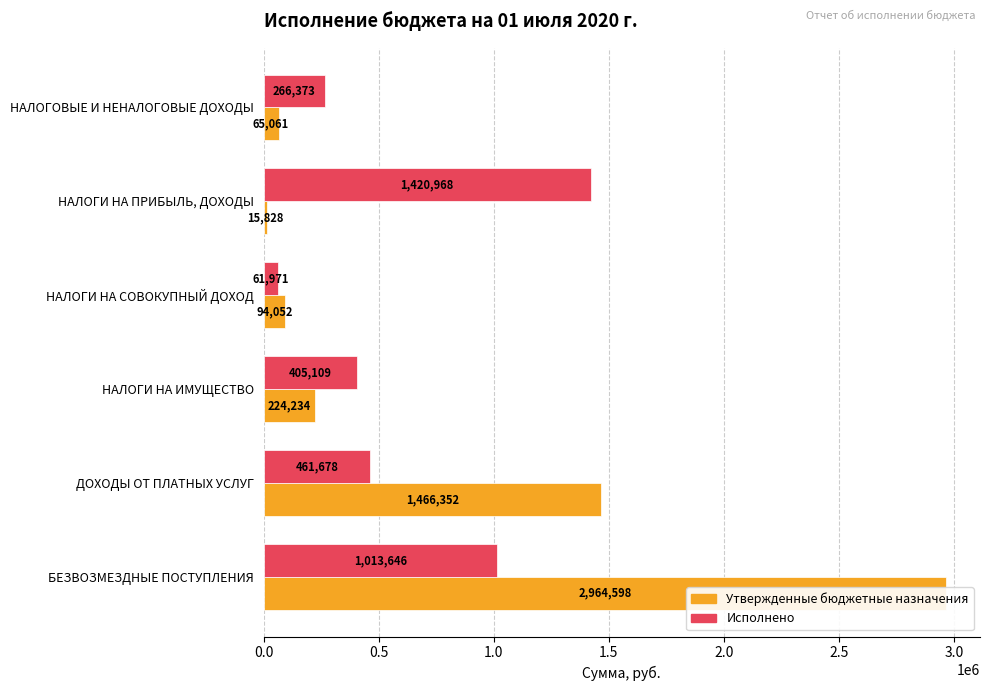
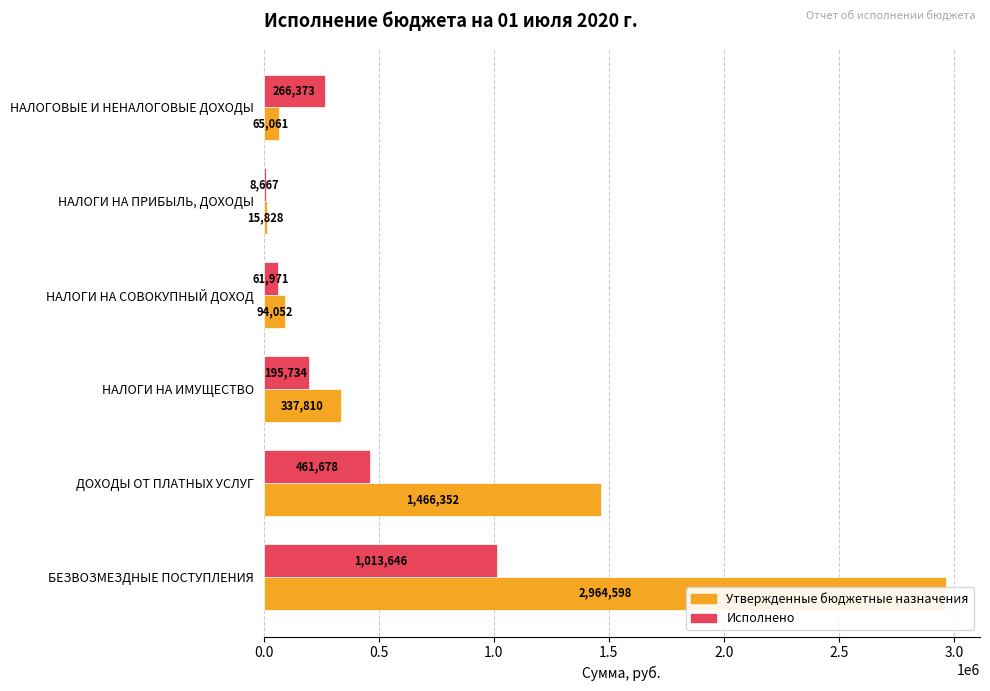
Исполнено, НАЛОГИ НА ПРИБЫЛЬ, ДОХОДЫ: 1,420,968 -> 8,667
Исполнено, НАЛОГИ НА ИМУЩЕСТВО: 405,109 -> 195,734
Утвержденные бюджетные назначения, НАЛОГИ НА ИМУЩЕСТВО: 224,234 -> 337,810
